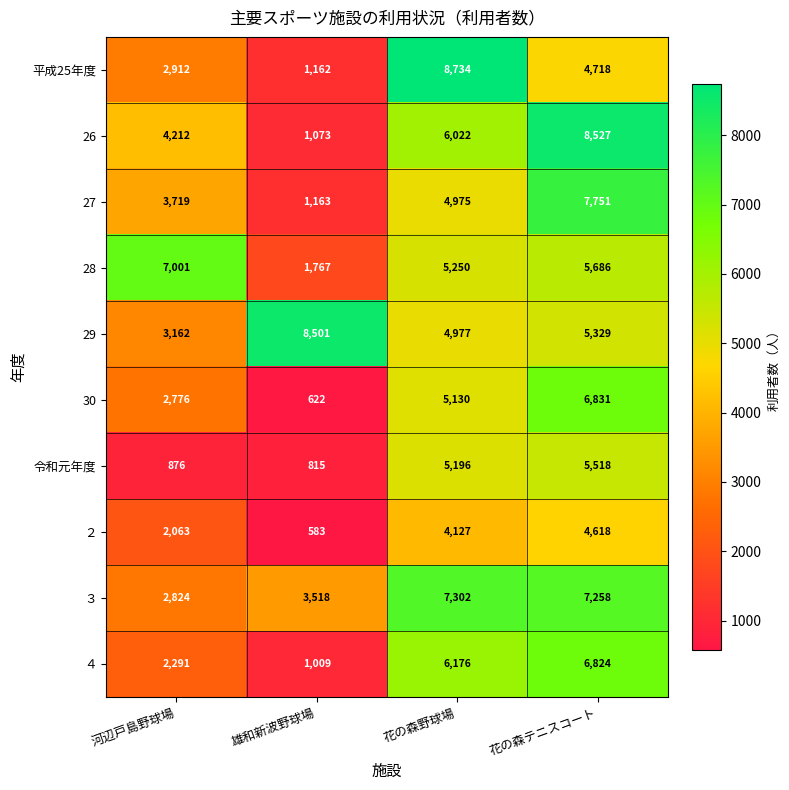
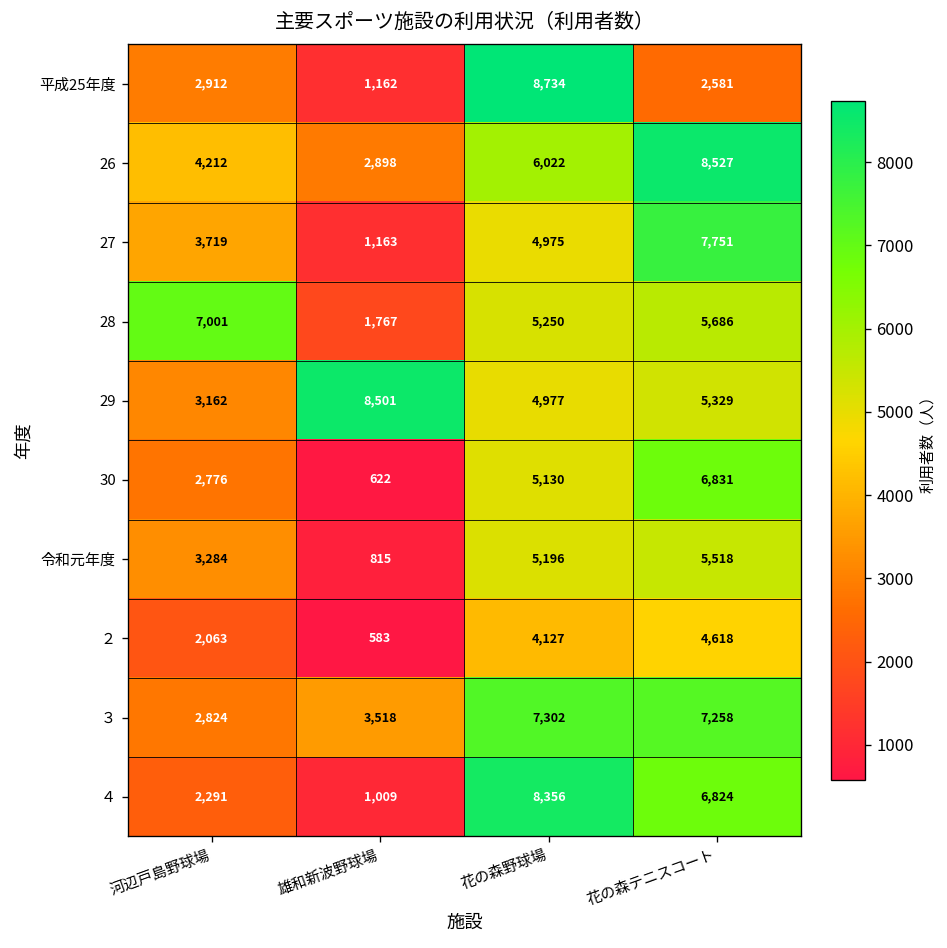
平成25年度, 花の森テニスコート: 4,718 -> 2,581
26, 雄和新波野球場: 1,073 -> 2,898
令和元年度, 河辺戸島野球場: 876 -> 3,284
４, 花の森野球場: 6,176 -> 8,356
